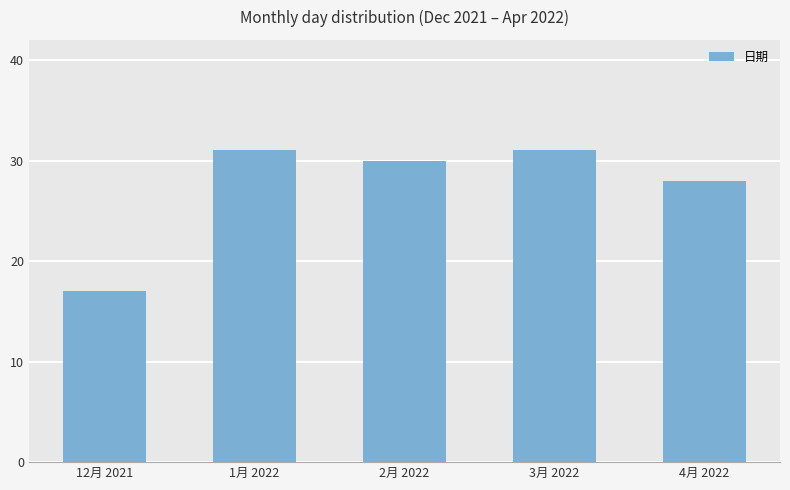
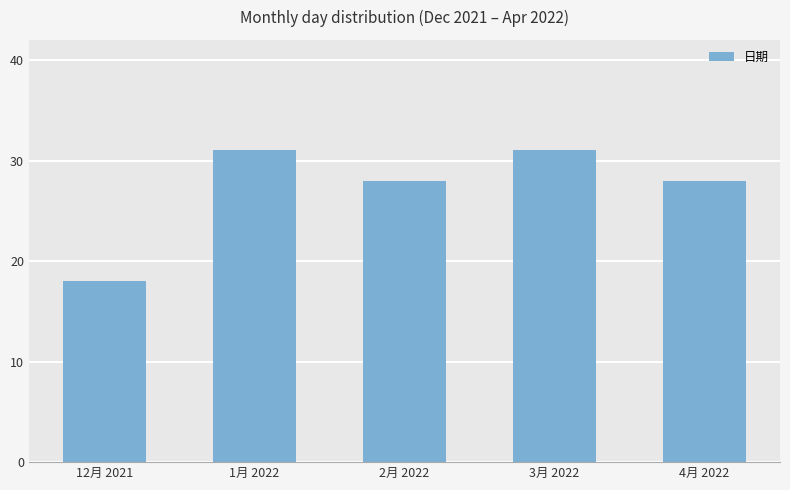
12月 2021: 17 -> 18
2月 2022: 30 -> 28
